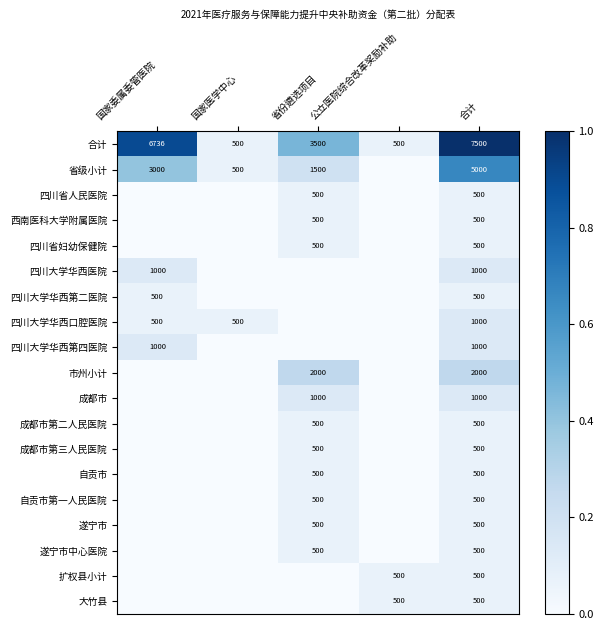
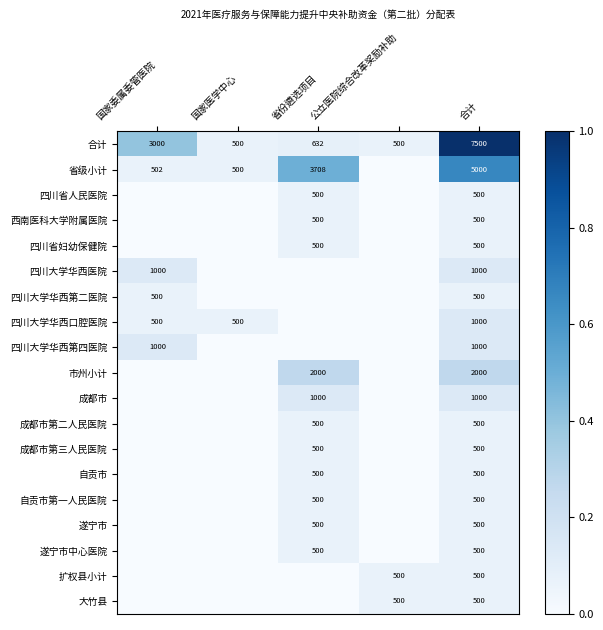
合计, 国家委属委管医院: 6736 -> 3000
合计, 省份遴选项目: 3500 -> 632
省级小计, 国家委属委管医院: 3000 -> 502
省级小计, 省份遴选项目: 1500 -> 3708
